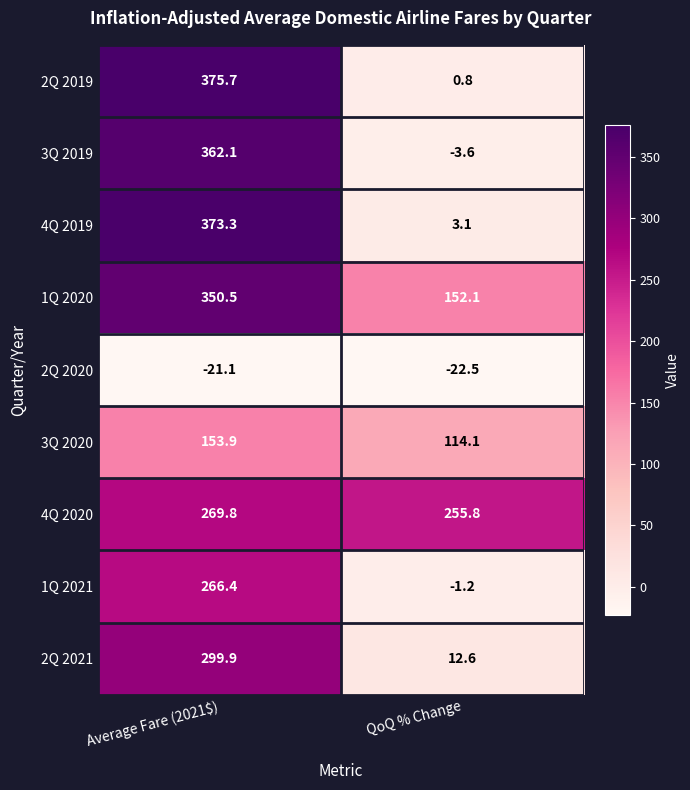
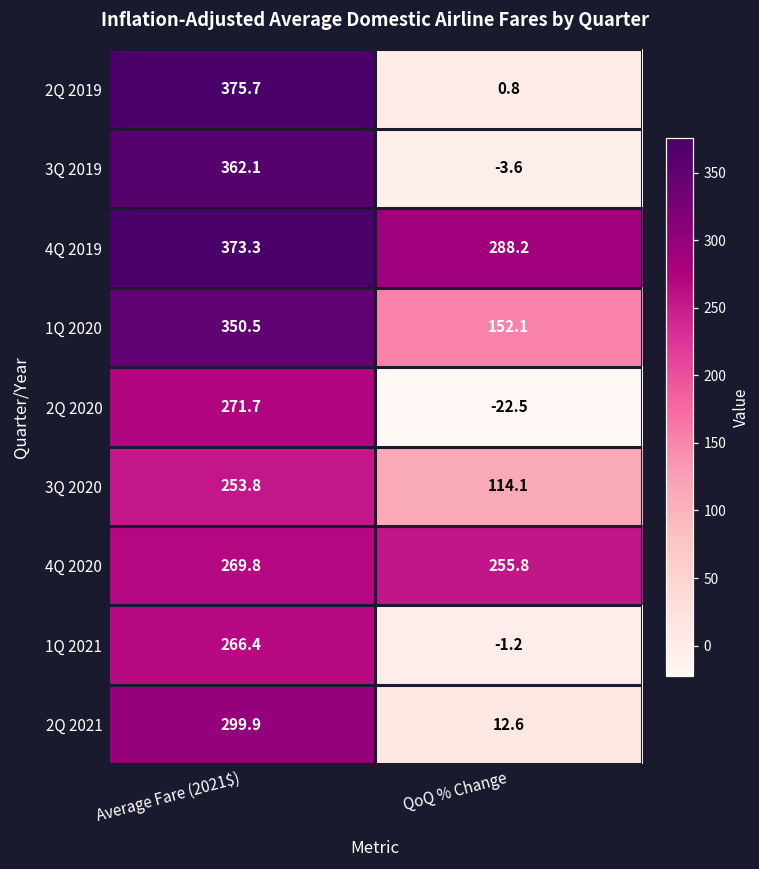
4Q 2019, QoQ % Change: 3.1 -> 288.2
2Q 2020, Average Fare (2021$): -21.1 -> 271.7
3Q 2020, Average Fare (2021$): 153.9 -> 253.8
